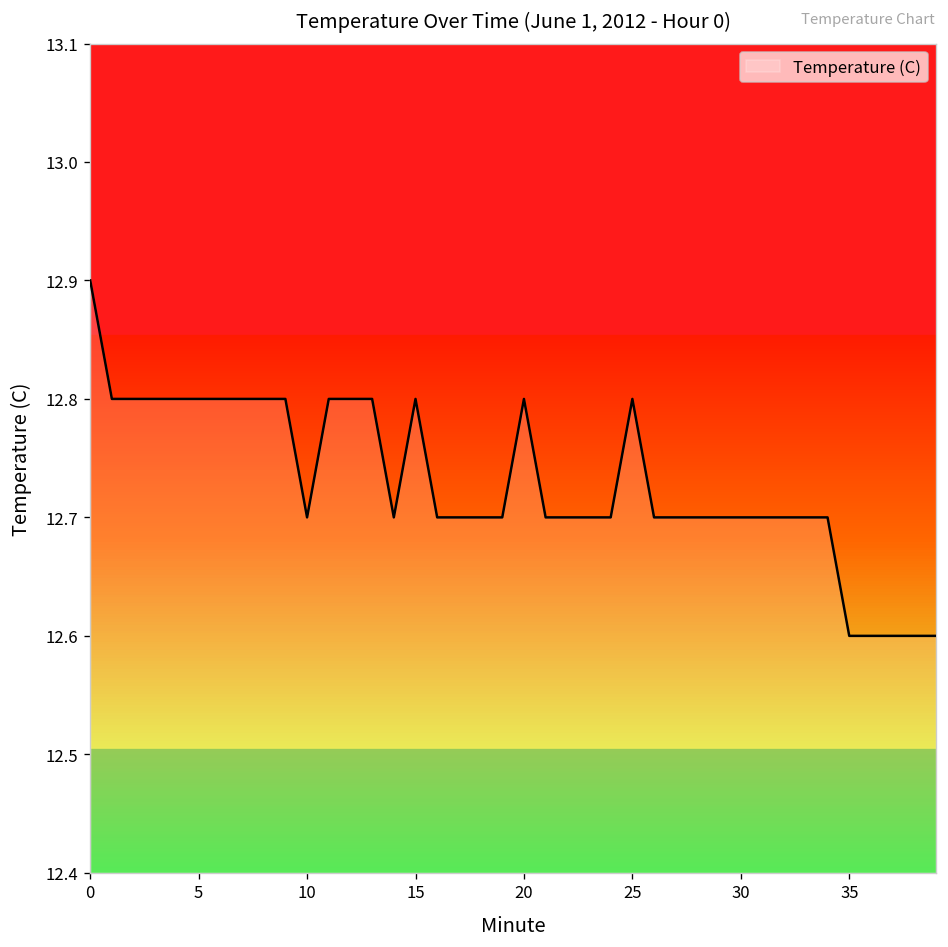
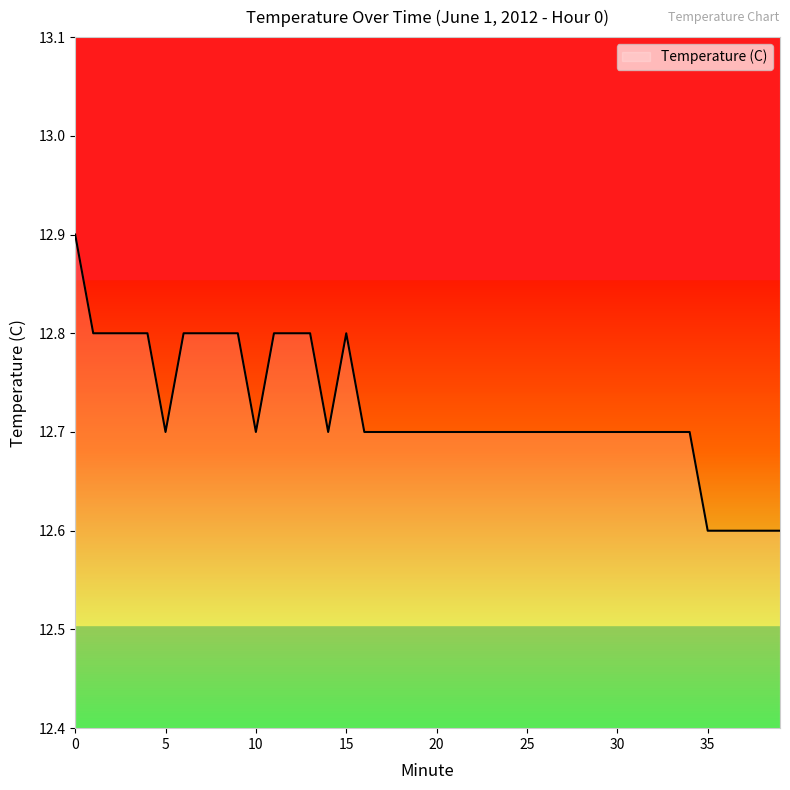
5: 12.8 -> 12.7
20: 12.8 -> 12.7
25: 12.8 -> 12.7
